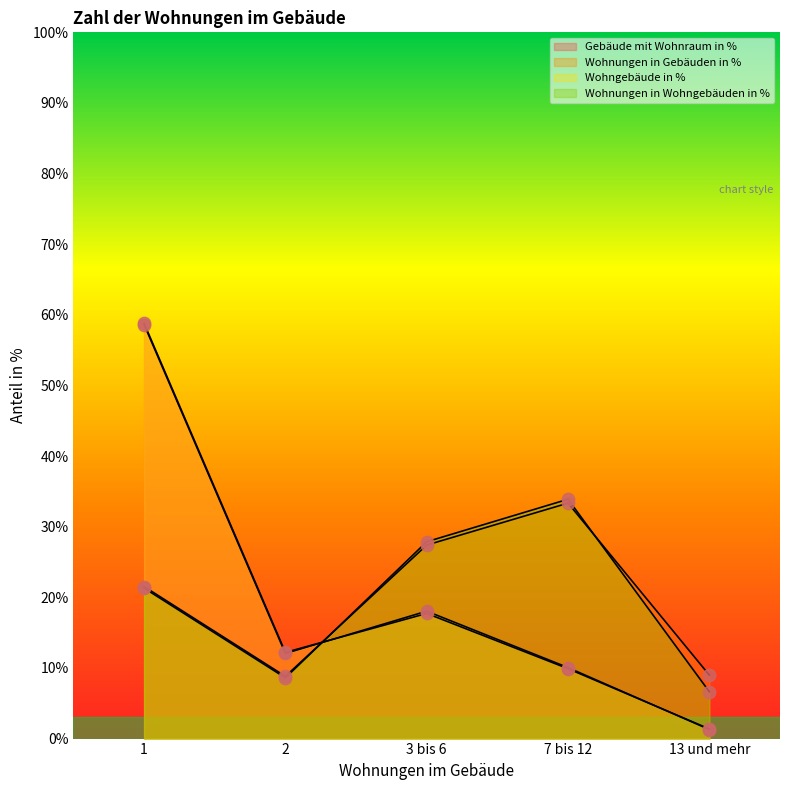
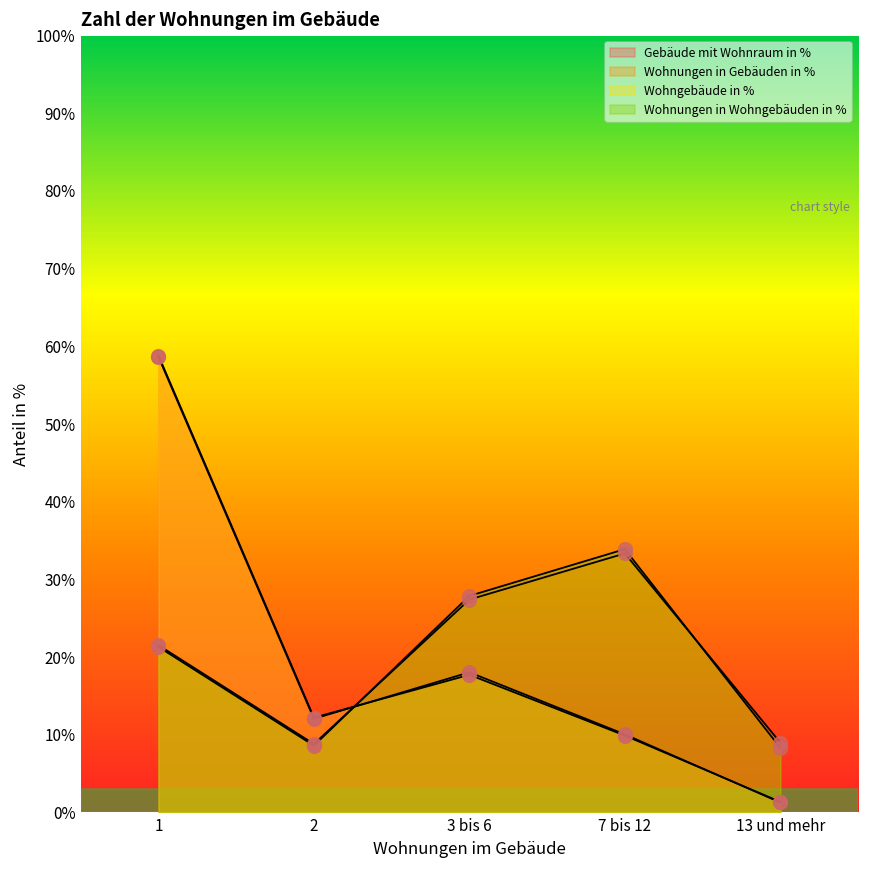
Wohnungen in Wohngebäuden in %, 13 und mehr: 7% -> 8%
